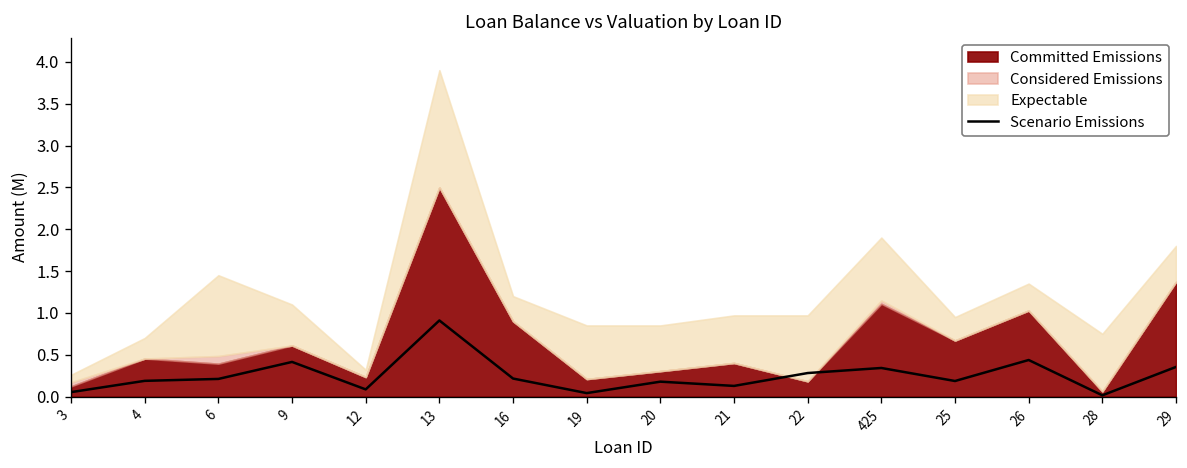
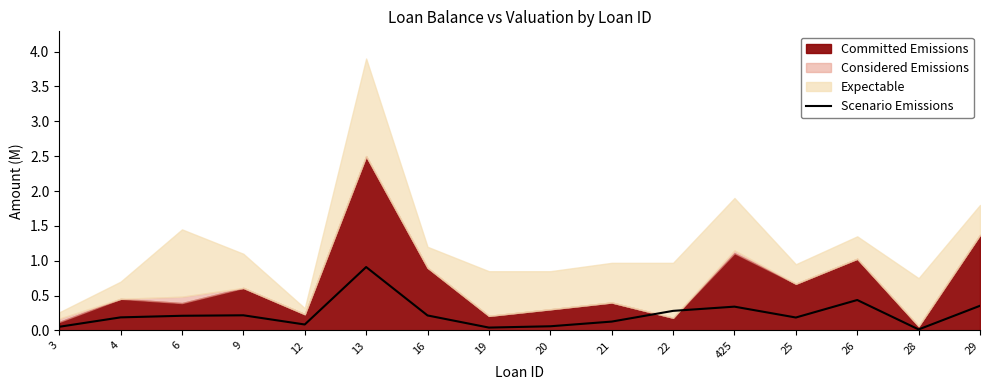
Scenario Emissions, 9: 0.4 -> 0.2
Scenario Emissions, 20: 0.2 -> 0.1
